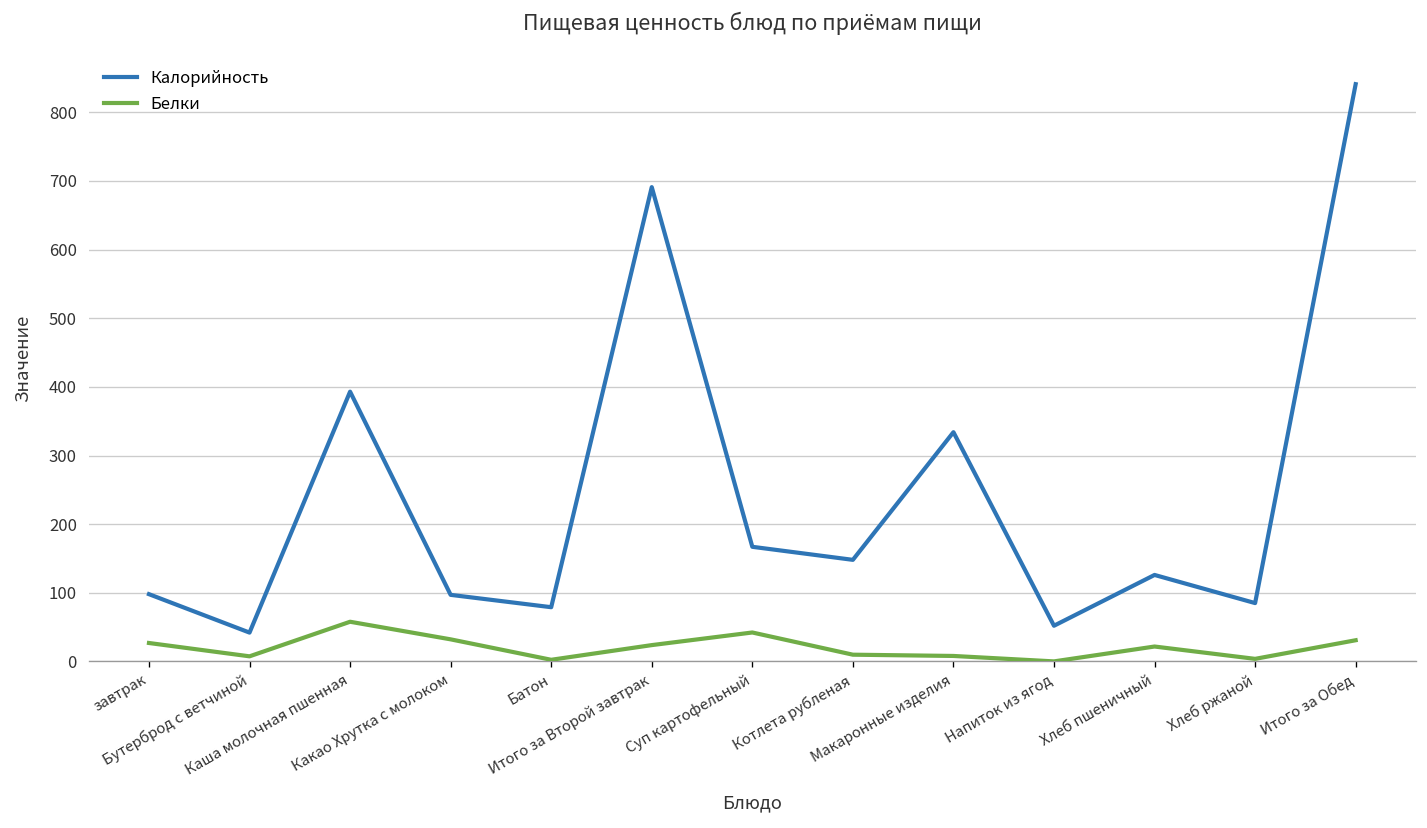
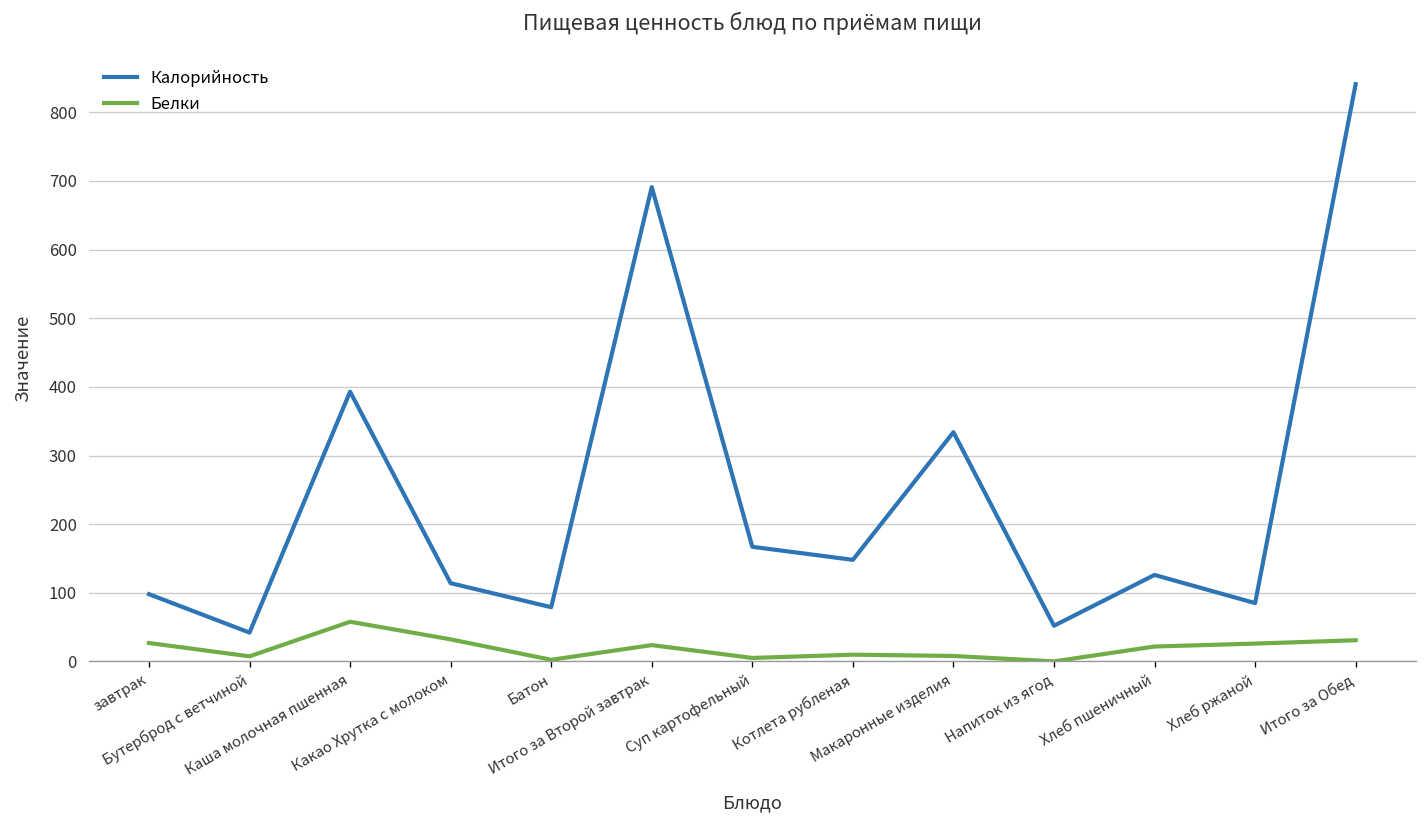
Калорийность, Какао Хрутка с молоком: 100 -> 110
Белки, Суп картофельный: 40 -> 10
Белки, Хлеб ржаной: 0 -> 30
